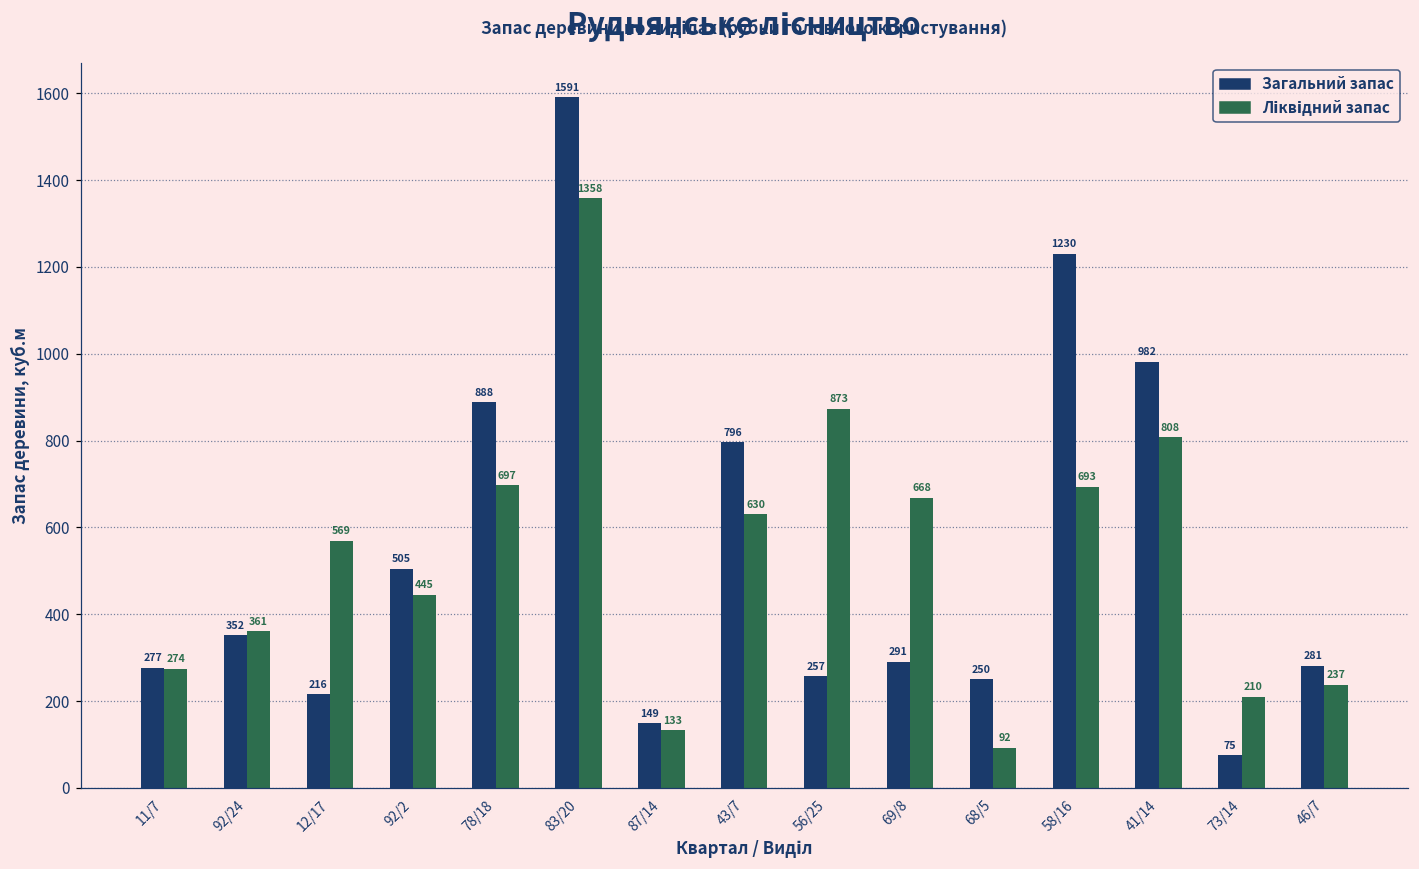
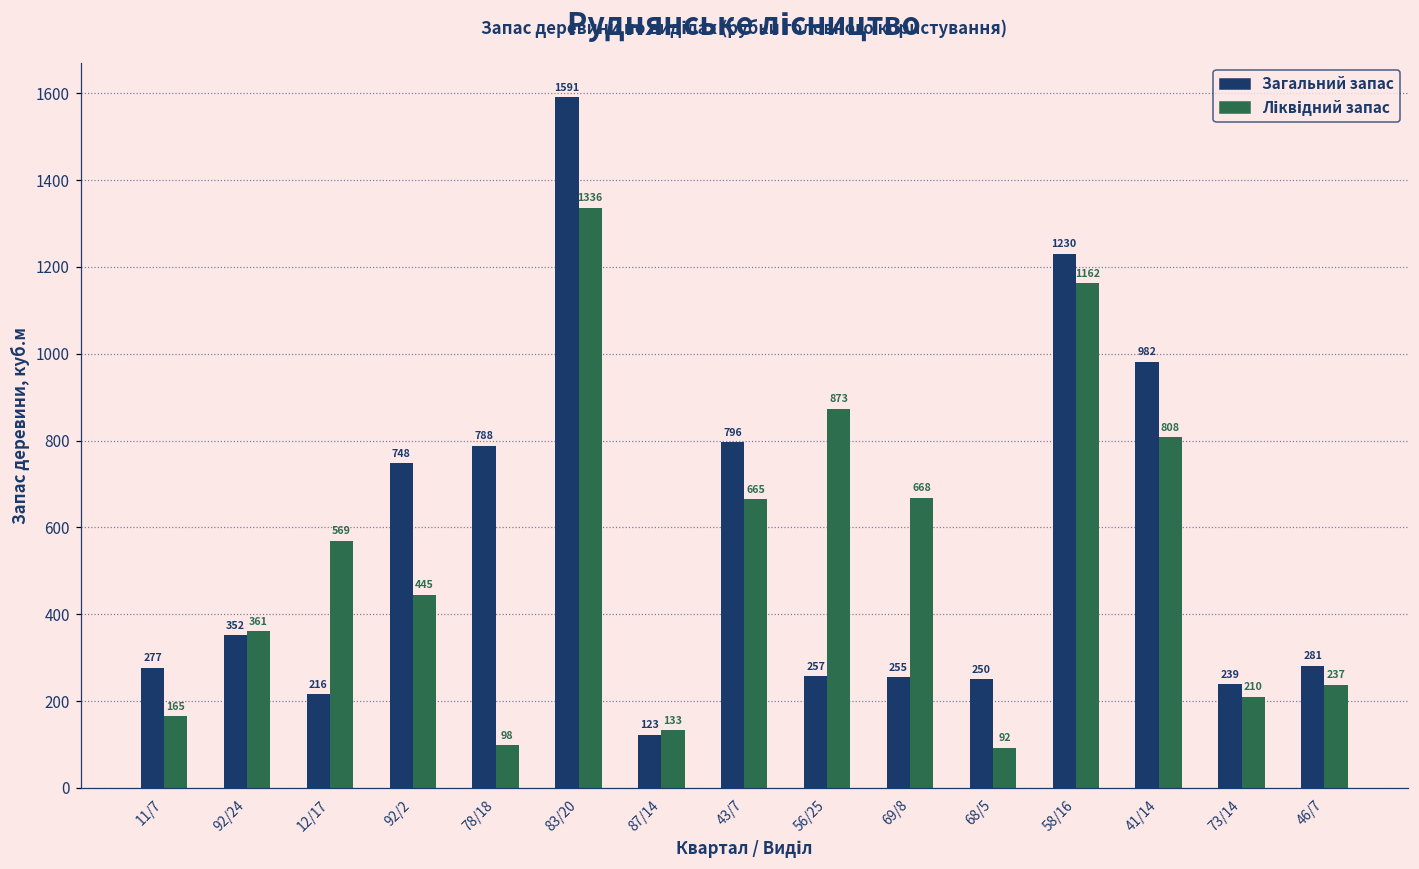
Ліквідний запас, 11/7: 274 -> 165
Загальний запас, 92/2: 505 -> 748
Загальний запас, 78/18: 888 -> 788
Ліквідний запас, 78/18: 697 -> 98
Ліквідний запас, 83/20: 1358 -> 1336
Загальний запас, 87/14: 149 -> 123
Ліквідний запас, 43/7: 630 -> 665
Загальний запас, 69/8: 291 -> 255
Ліквідний запас, 58/16: 693 -> 1162
Загальний запас, 73/14: 75 -> 239
